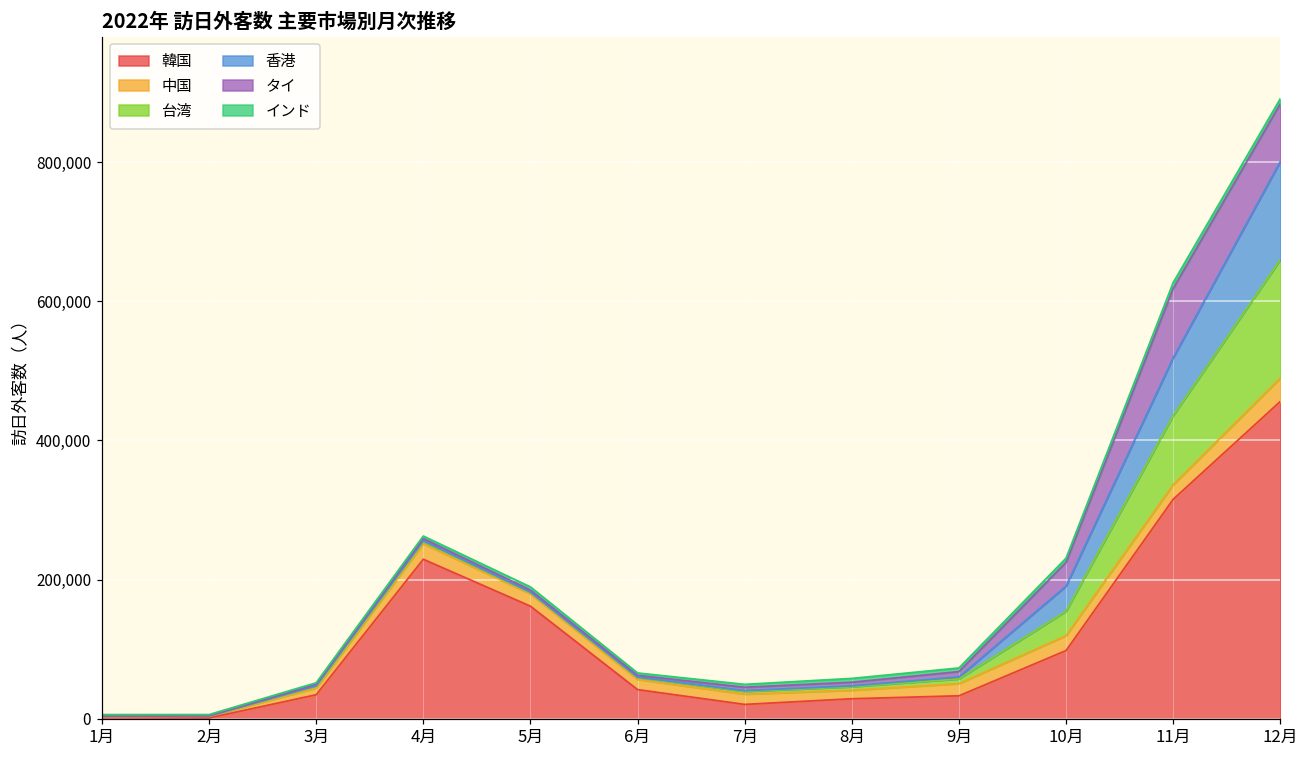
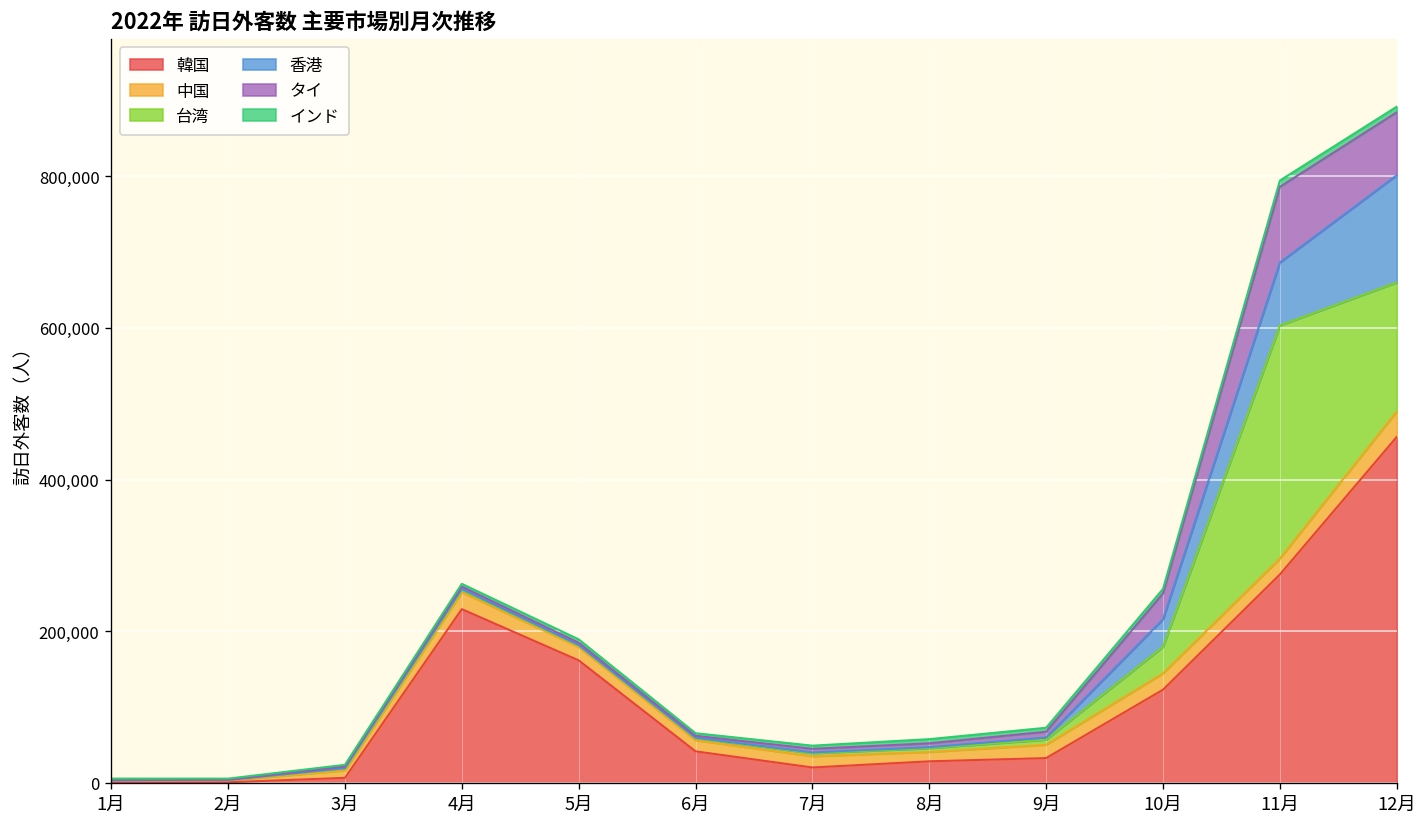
韓国, 3月: 30,000 -> 10,000
韓国, 10月: 100,000 -> 120,000
韓国, 11月: 320,000 -> 270,000
台湾, 11月: 100,000 -> 310,000
